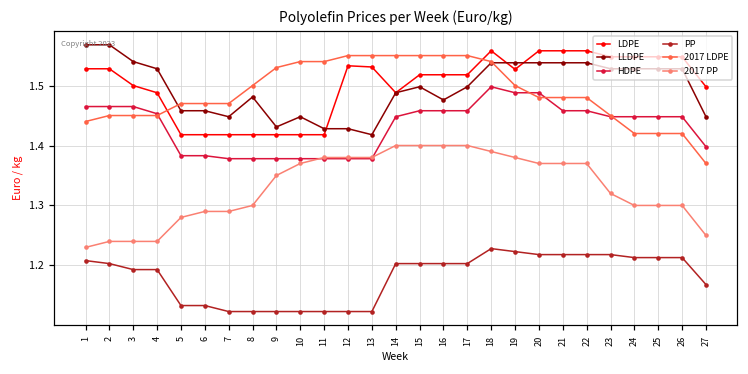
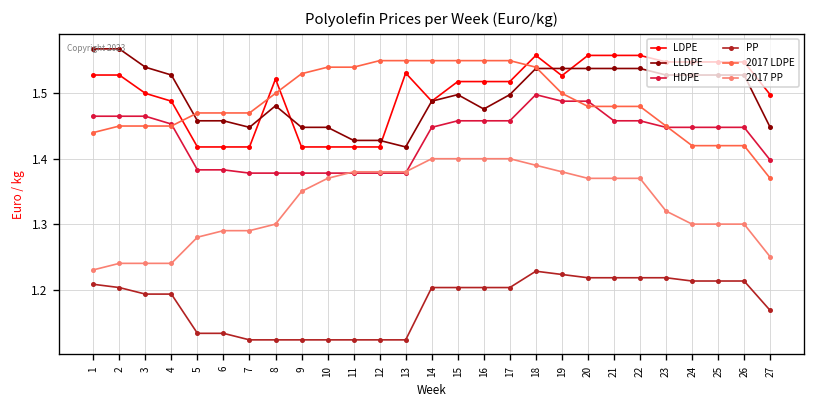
LDPE, 8: 1.42 -> 1.52
LLDPE, 9: 1.43 -> 1.45
LDPE, 12: 1.53 -> 1.42
